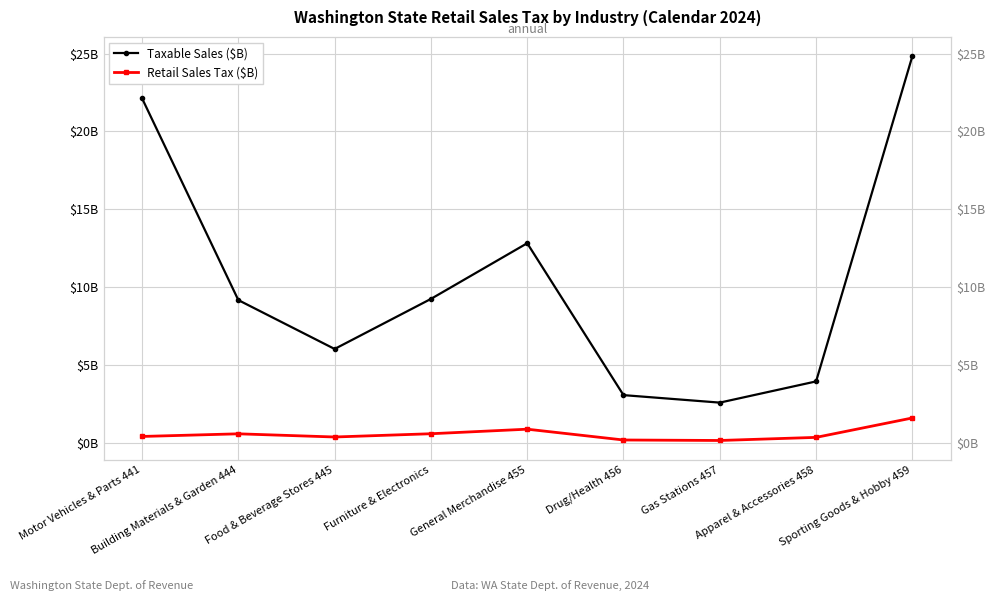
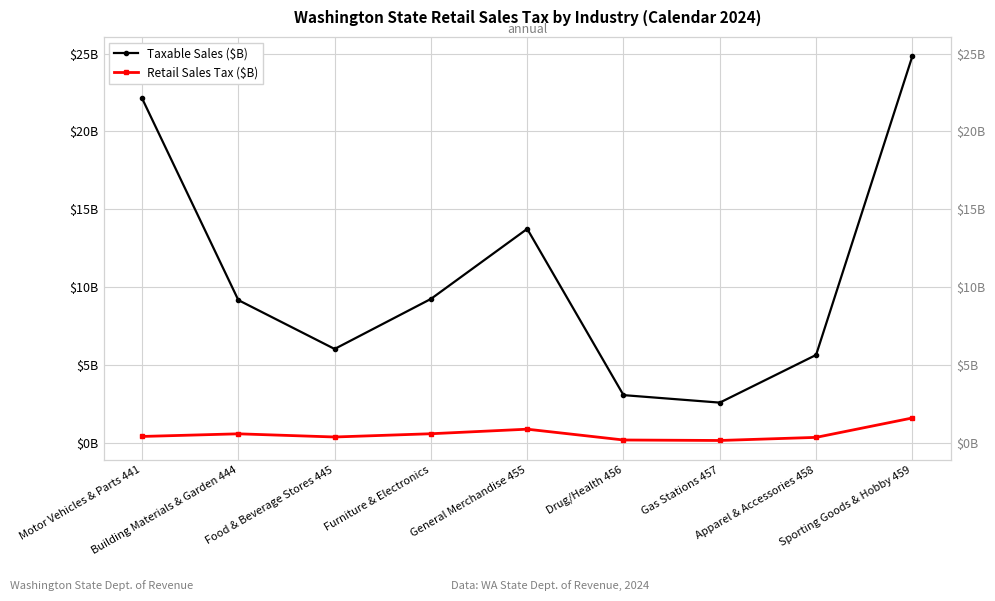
Taxable Sales ($B), General Merchandise 455: $12800000000 -> $13700000000
Taxable Sales ($B), Apparel & Accessories 458: $4000000000 -> $5700000000
